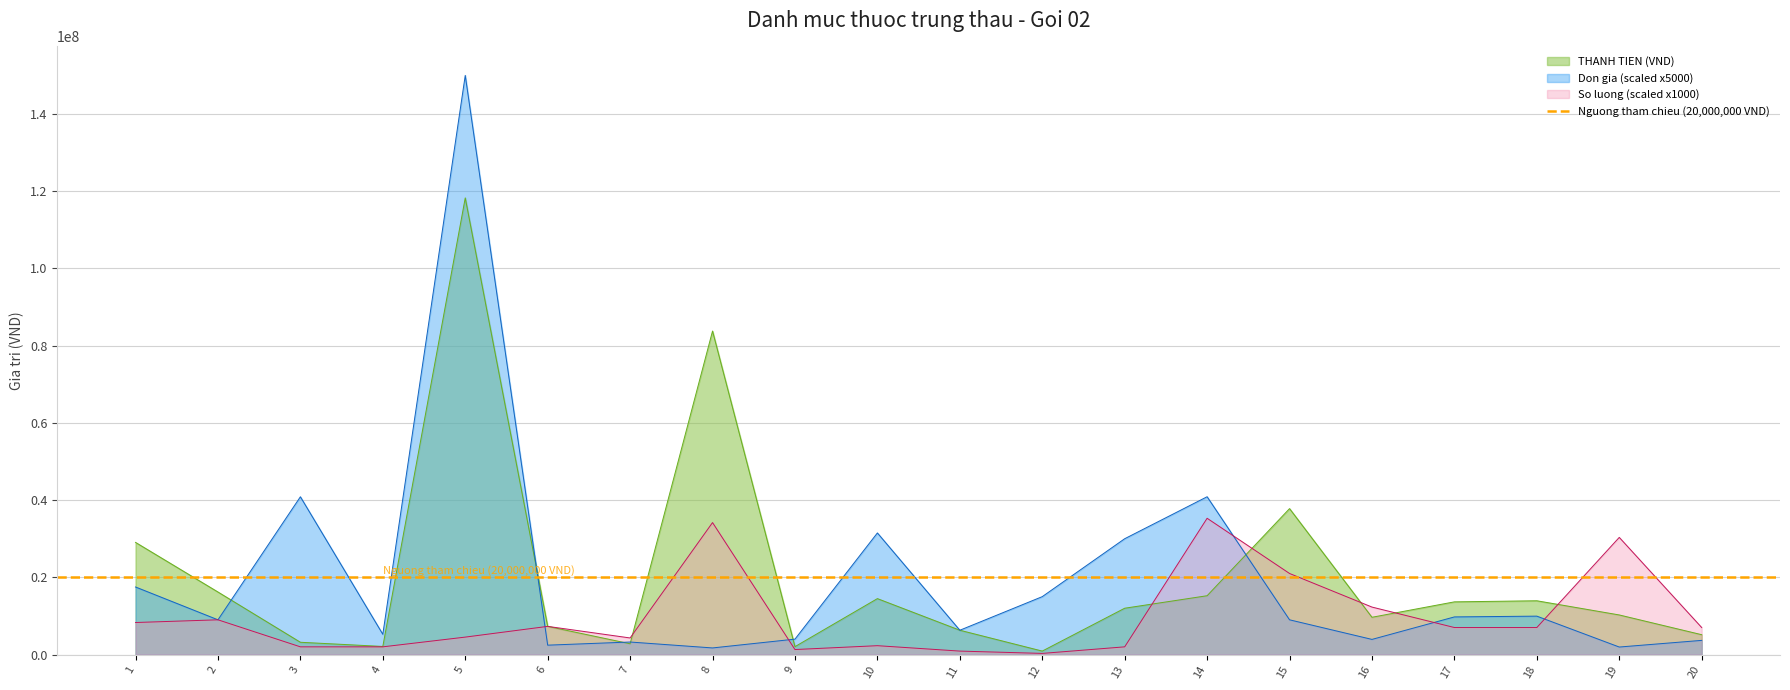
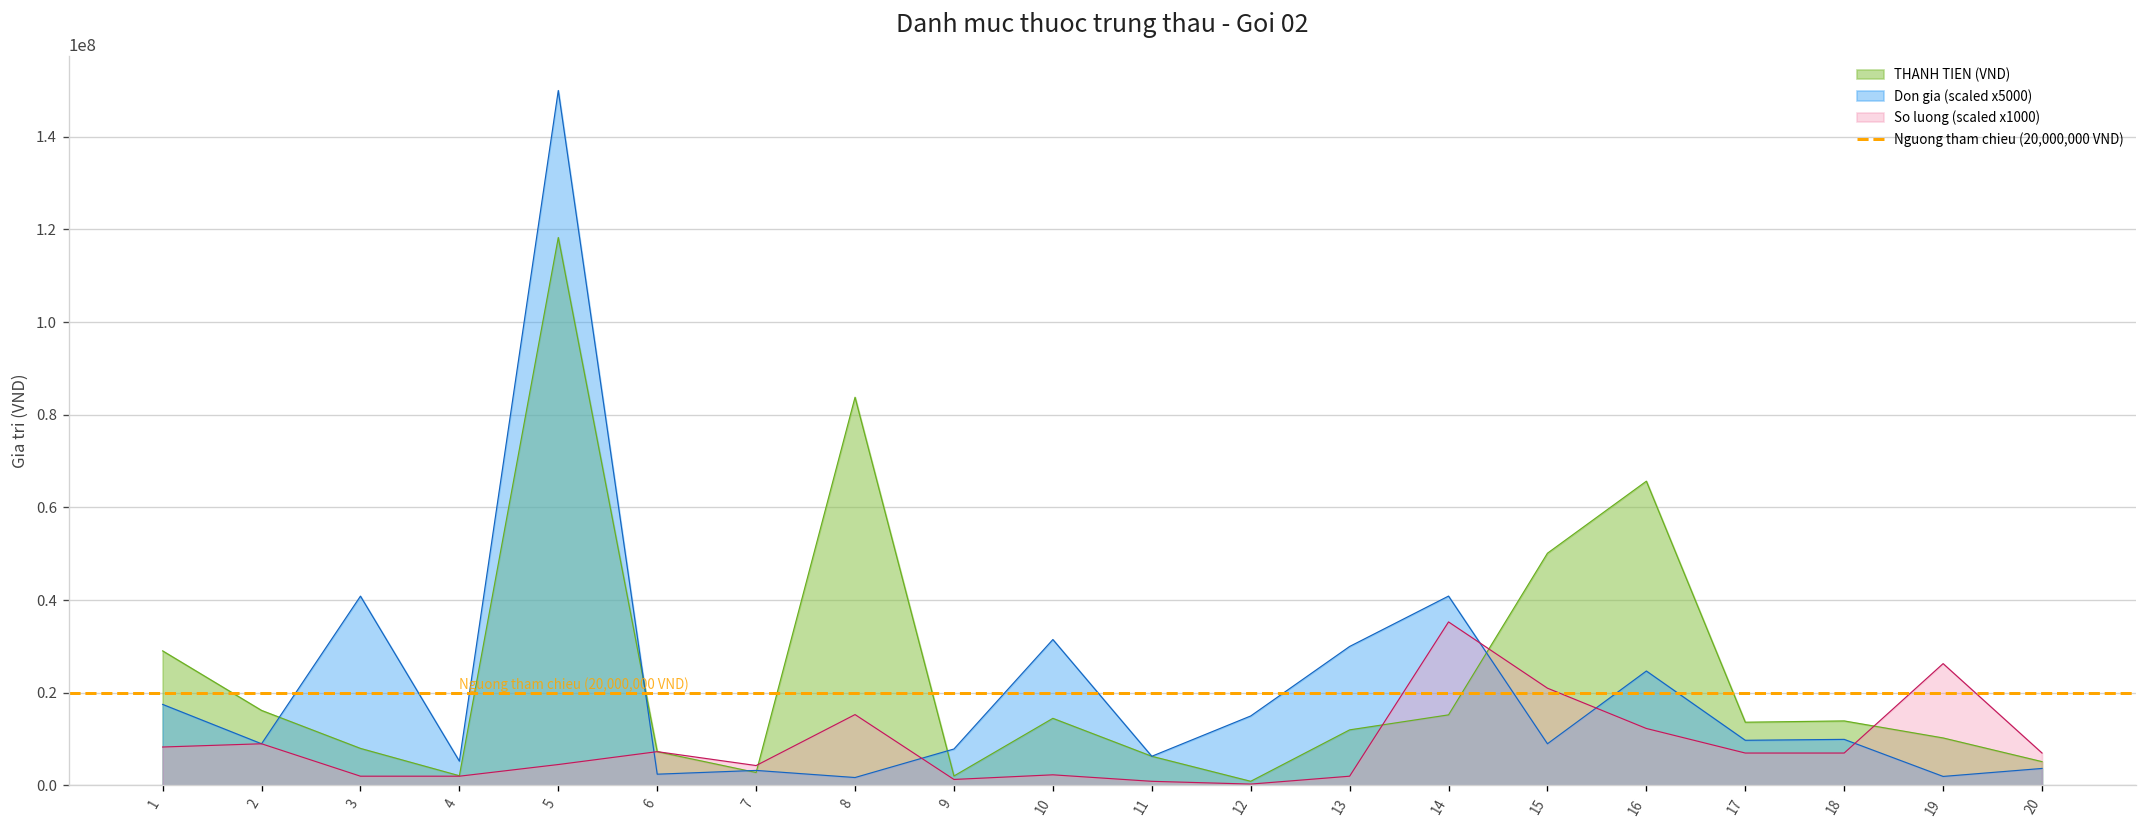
THANH TIEN (VND), 3: 3000000 -> 8000000
So luong (scaled x1000), 8: 34000000 -> 15000000
Don gia (scaled x5000), 9: 4000000 -> 8000000
THANH TIEN (VND), 15: 38000000 -> 50000000
THANH TIEN (VND), 16: 10000000 -> 66000000
Don gia (scaled x5000), 16: 4000000 -> 25000000
So luong (scaled x1000), 19: 30000000 -> 26000000
